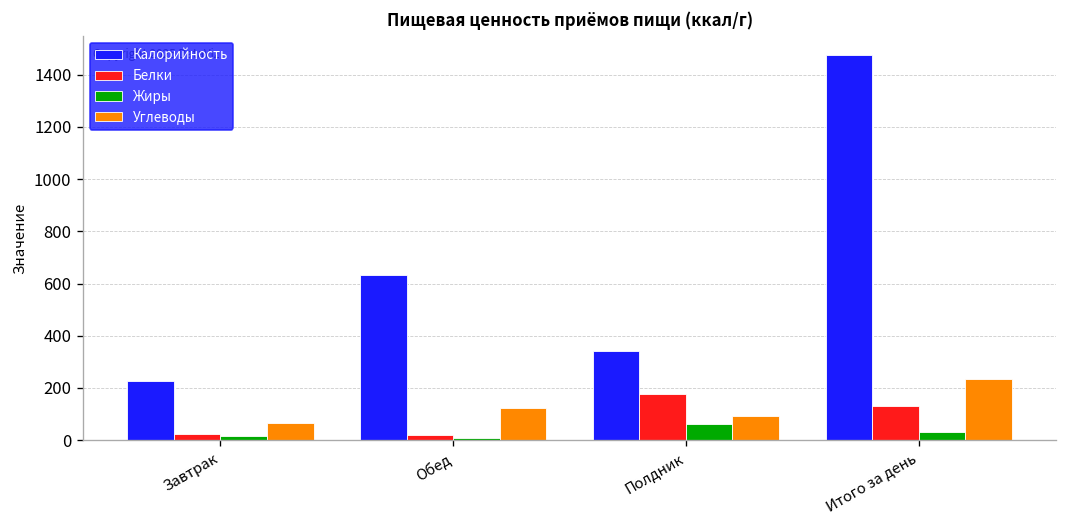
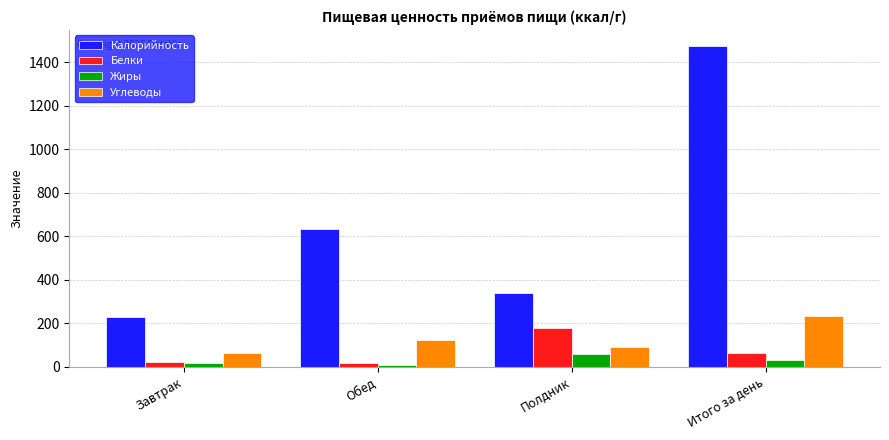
Белки, Итого за день: 130 -> 60
